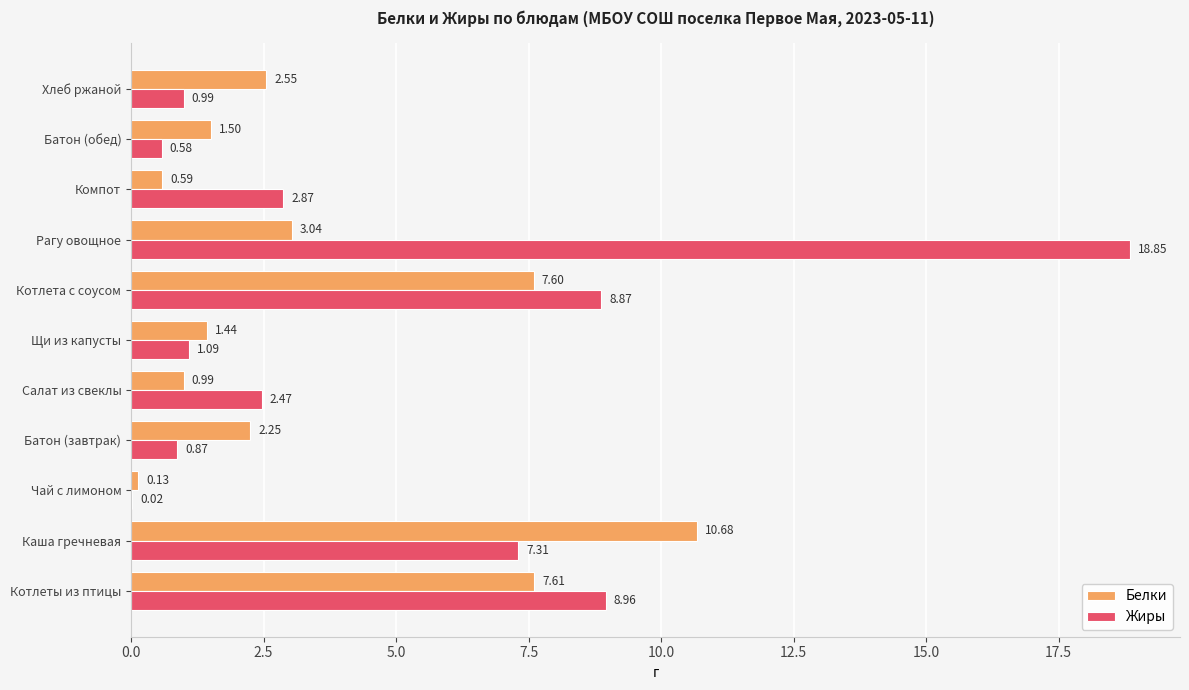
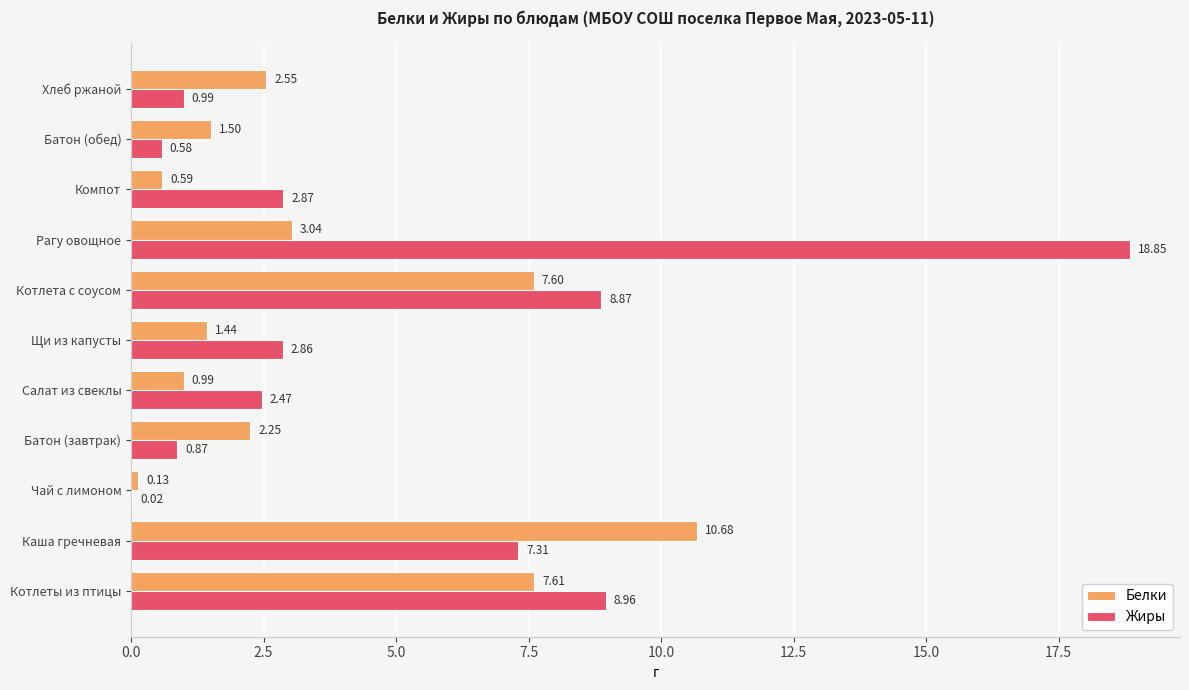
Жиры, Щи из капусты: 1.09 -> 2.86
